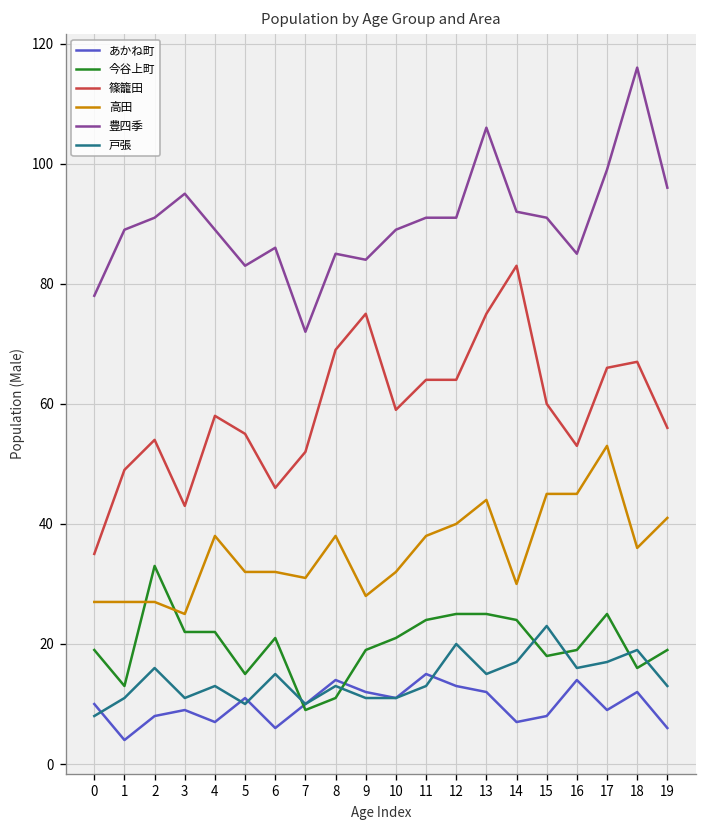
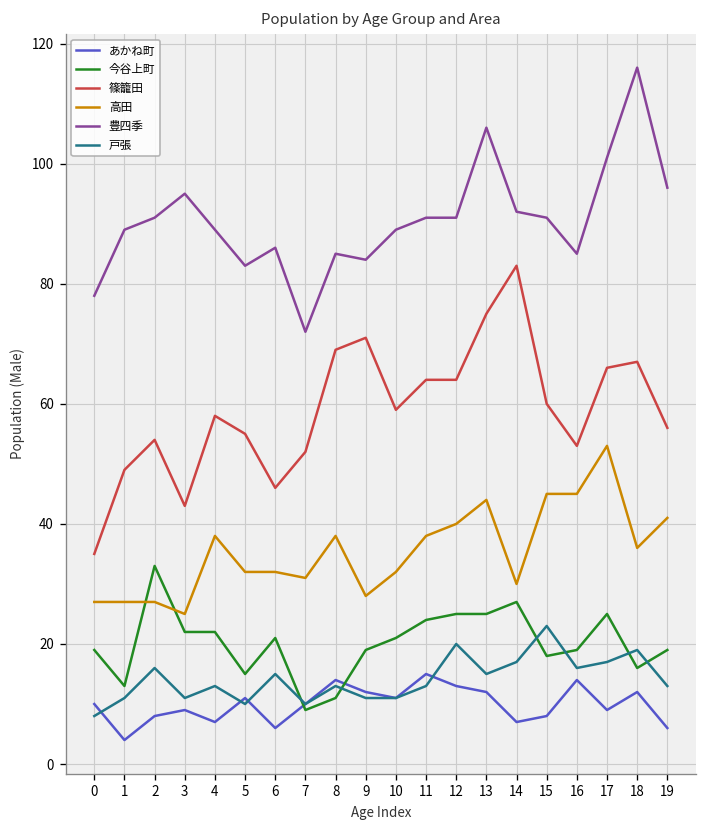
篠籠田, 9: 75 -> 71
今谷上町, 14: 24 -> 27
豊四季, 17: 99 -> 101
